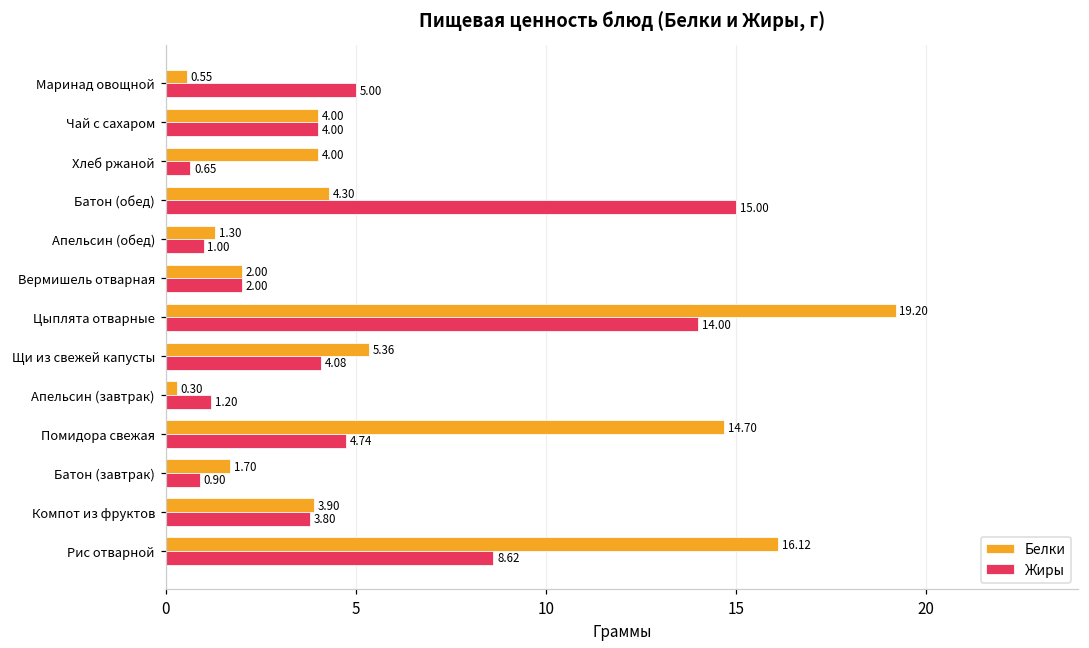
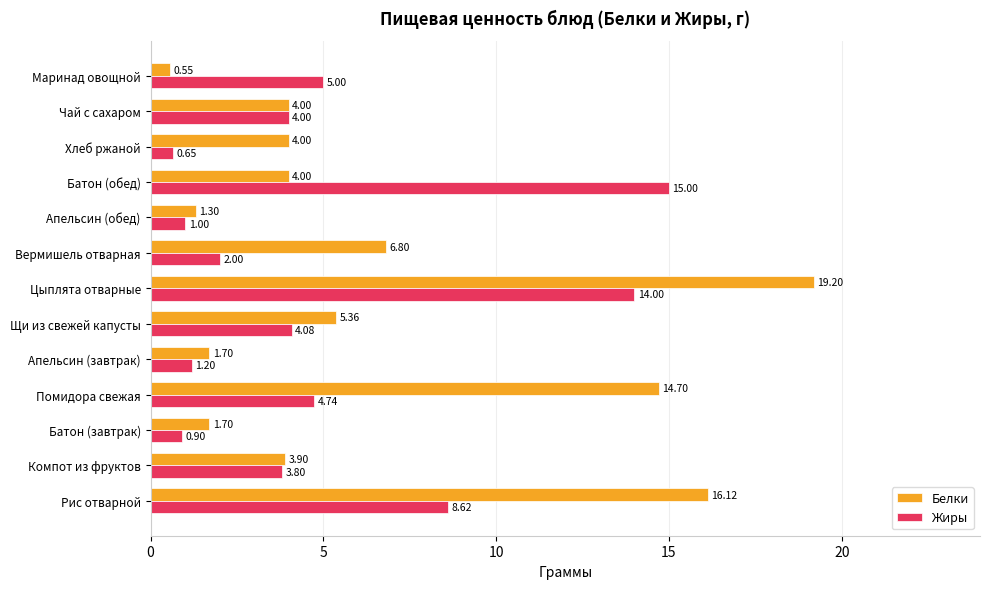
Белки, Батон (обед): 4.30 -> 4.00
Белки, Вермишель отварная: 2.00 -> 6.80
Белки, Апельсин (завтрак): 0.30 -> 1.70
